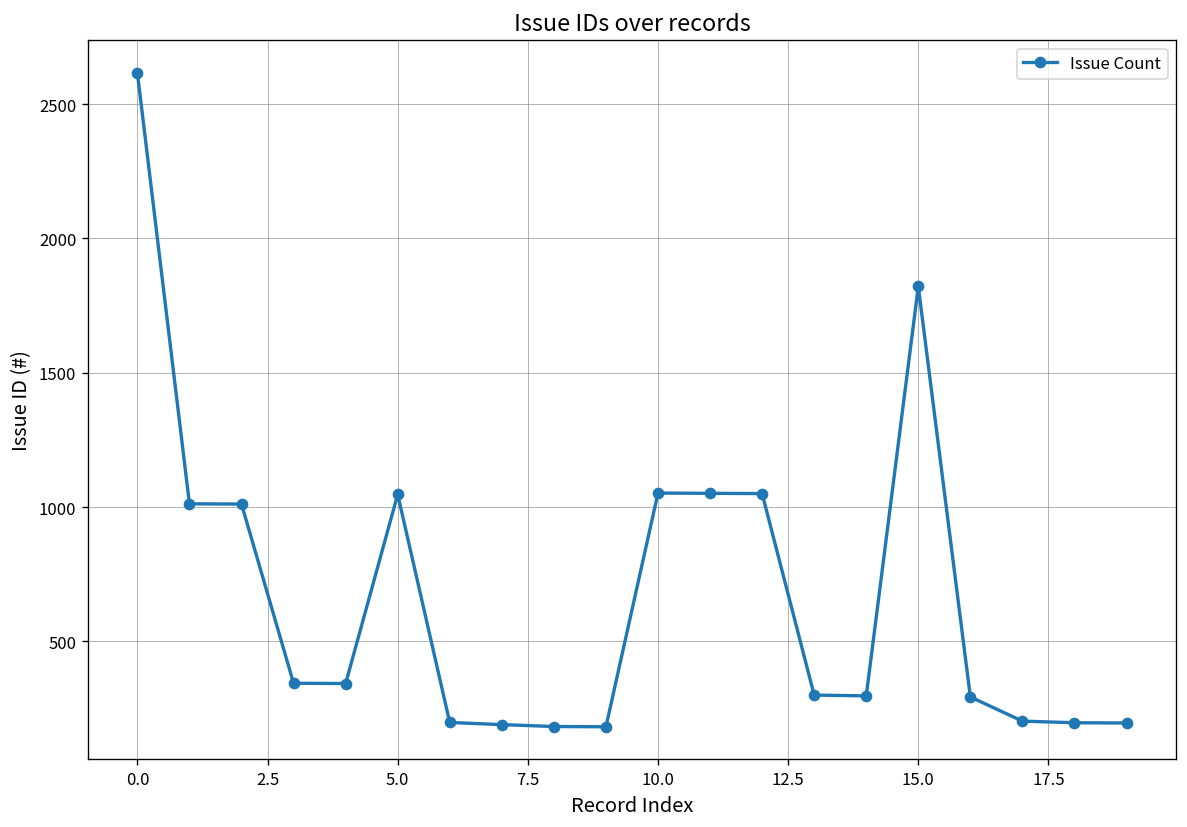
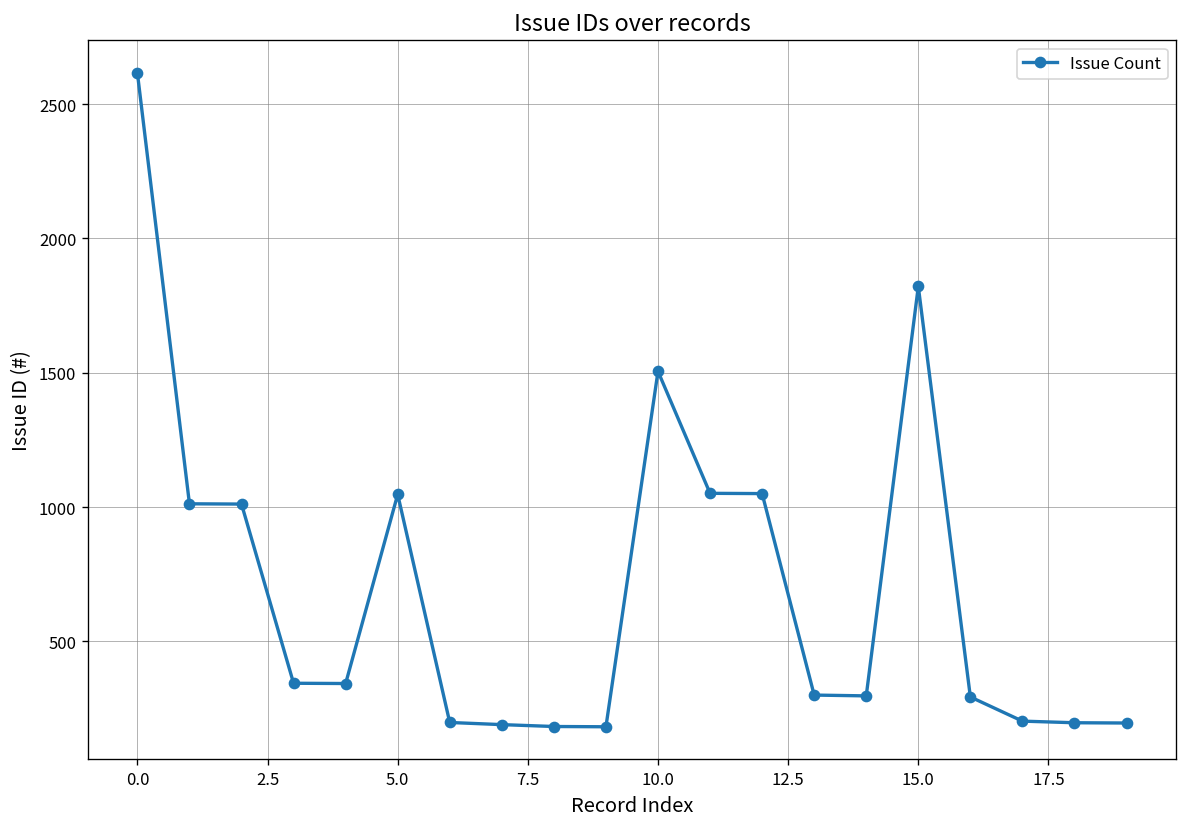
10.0: 1050 -> 1510
